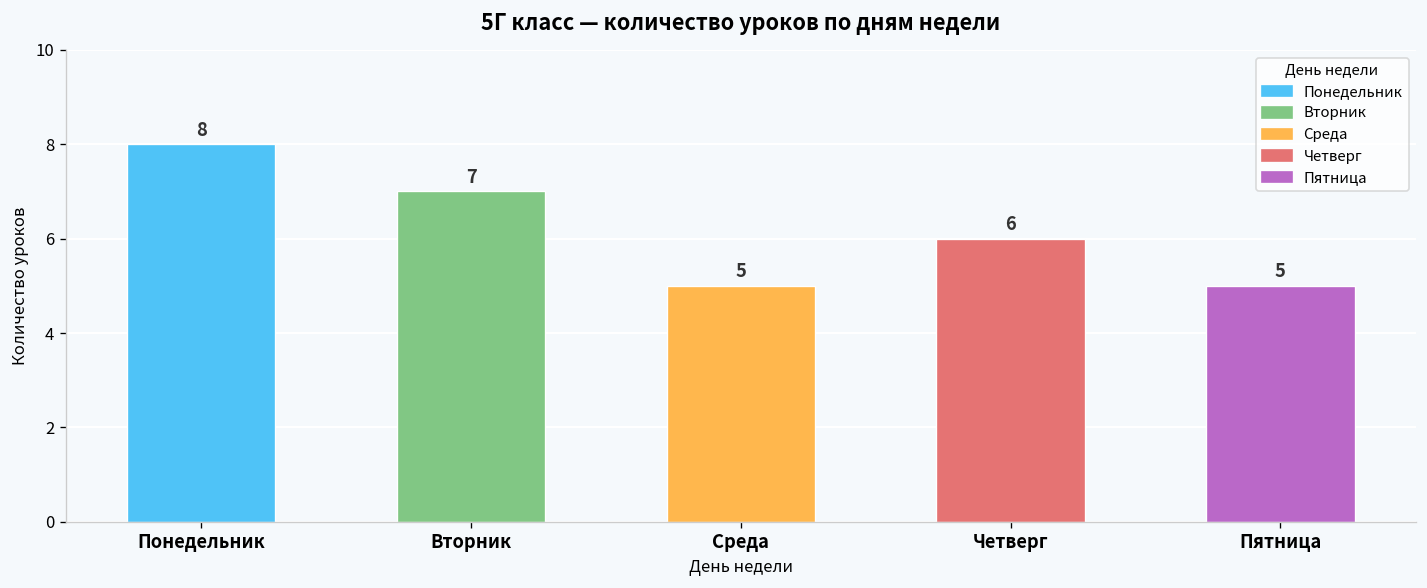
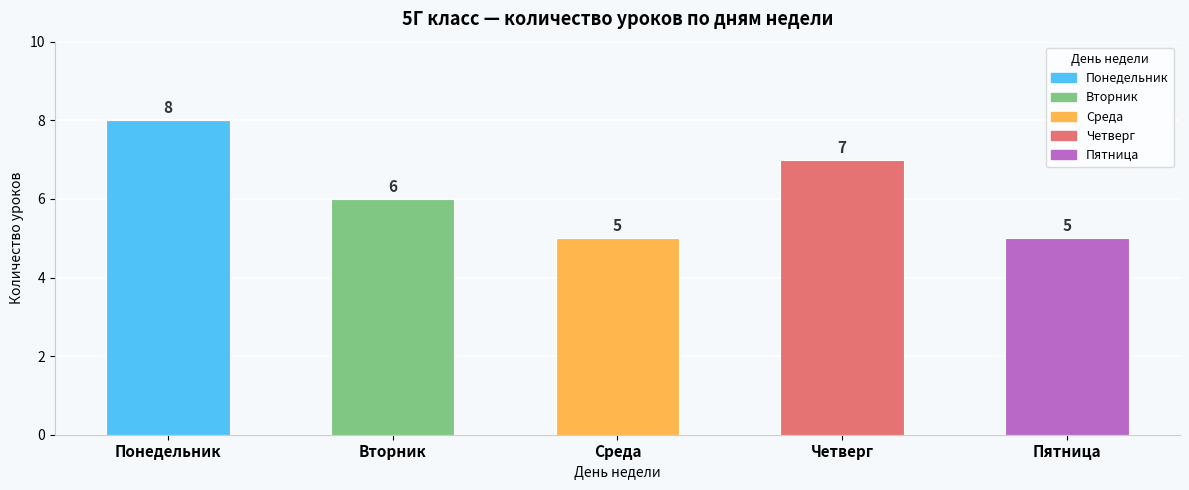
Вторник: 7 -> 6
Четверг: 6 -> 7
